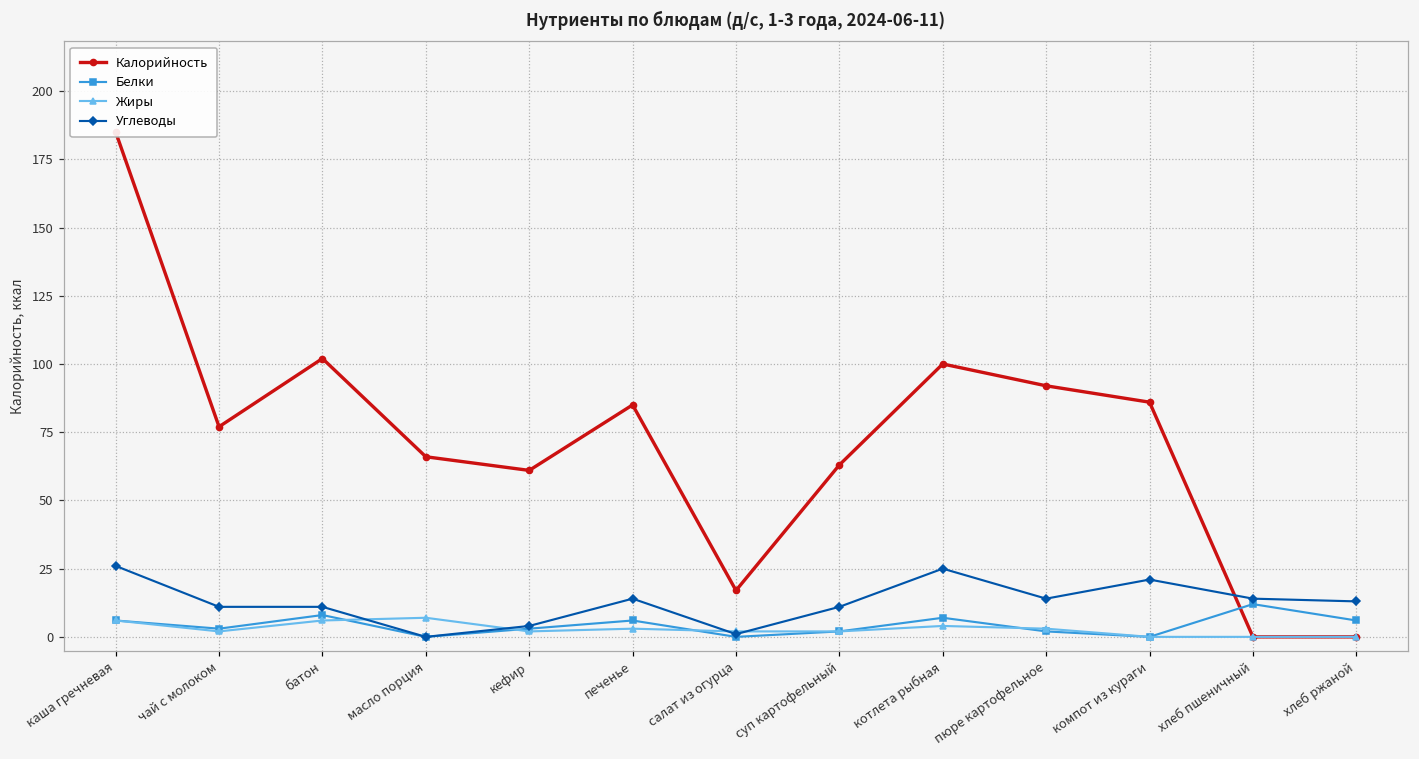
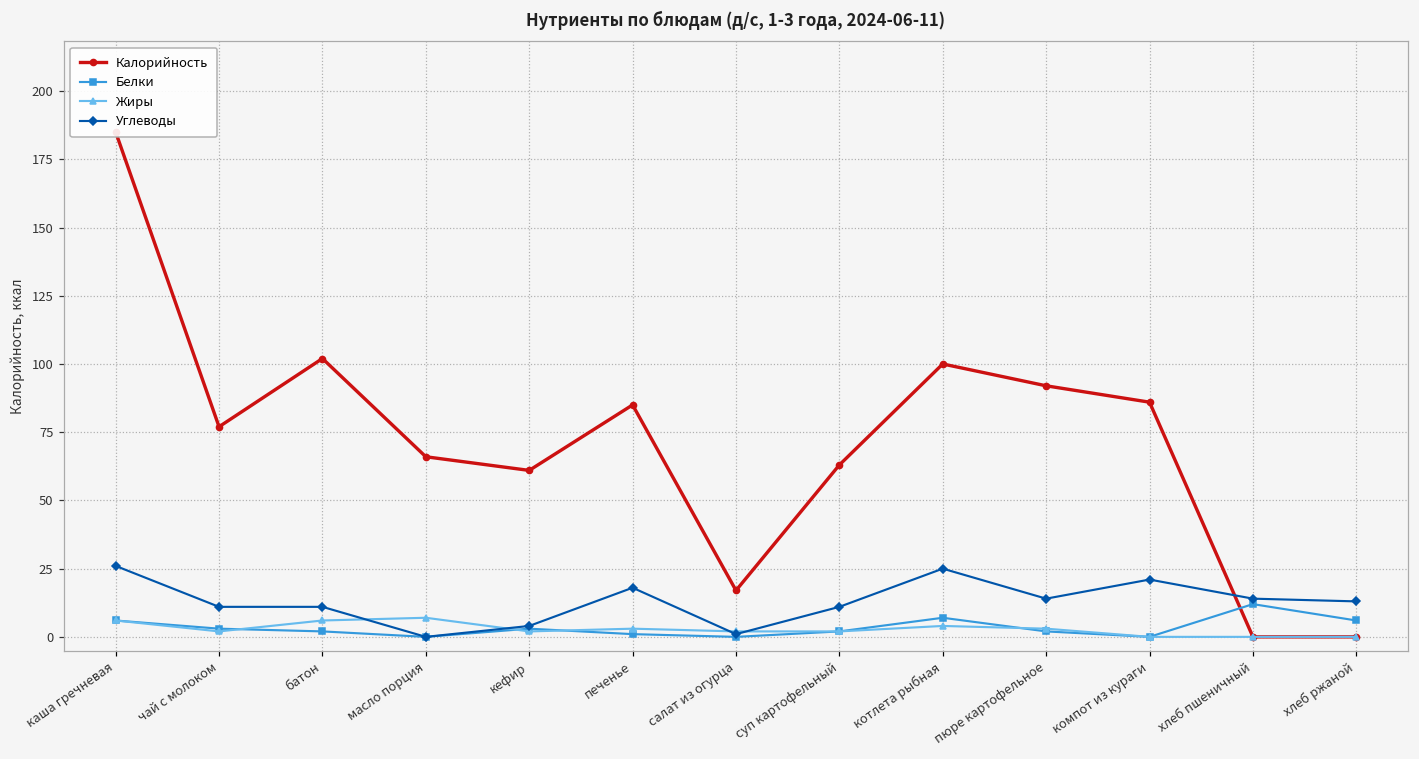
Белки, батон: 8 -> 2
Белки, печенье: 6 -> 1
Углеводы, печенье: 14 -> 18
